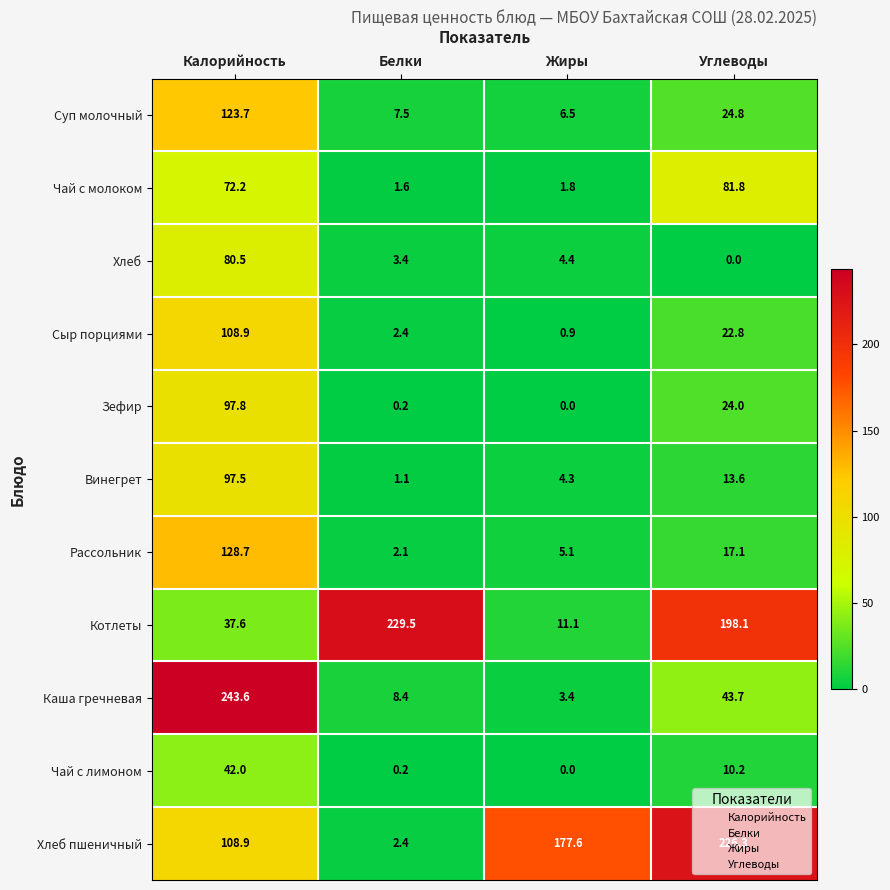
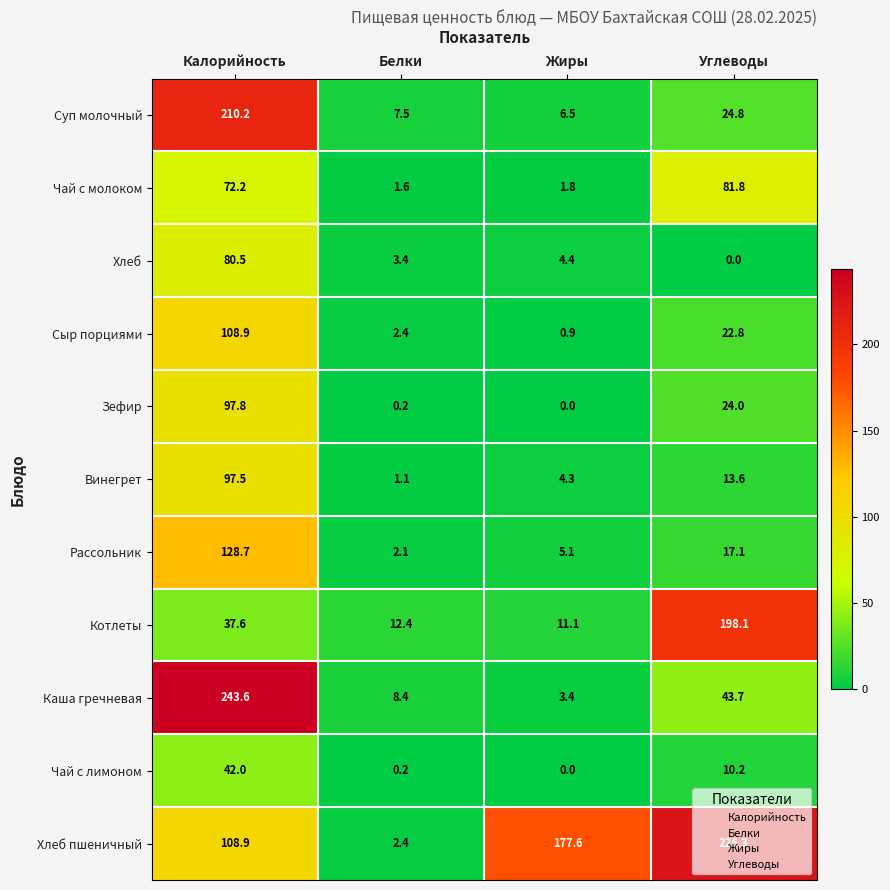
Суп молочный, Калорийность: 123.7 -> 210.2
Котлеты, Белки: 229.5 -> 12.4
